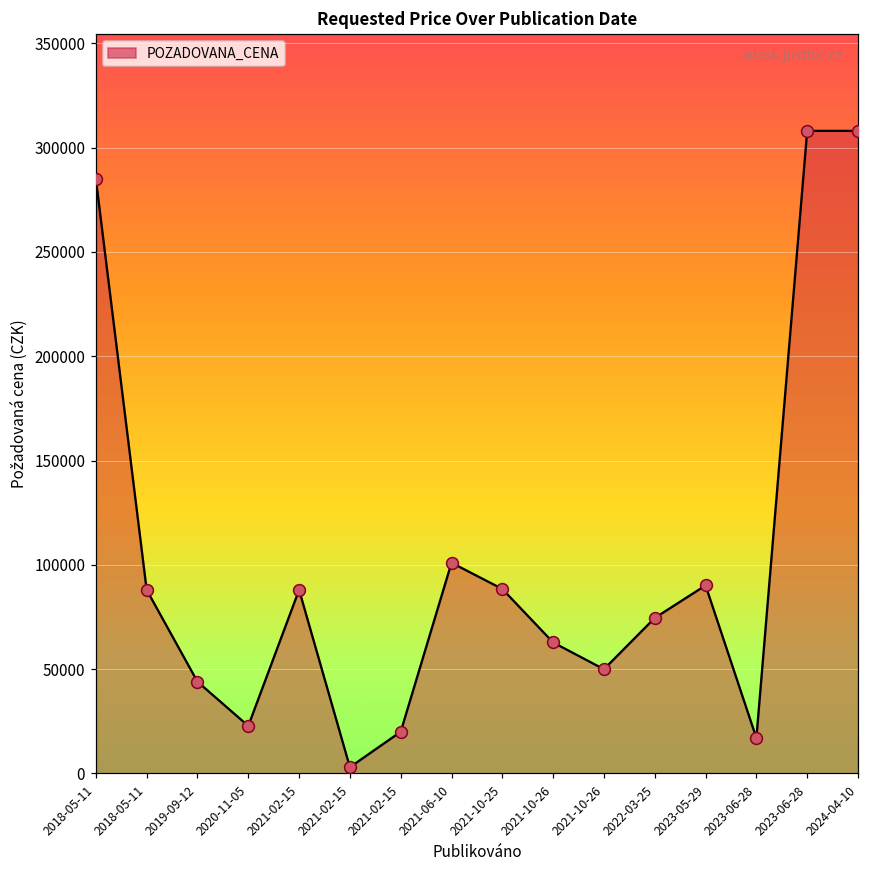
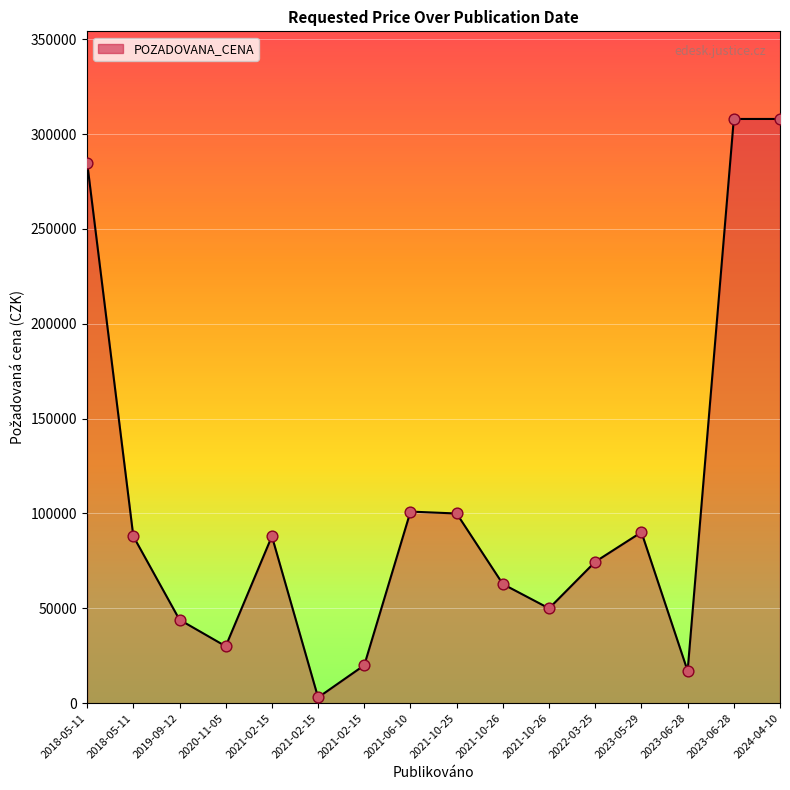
2020-11-05: 23000 -> 30000
2021-10-25: 88000 -> 100000
